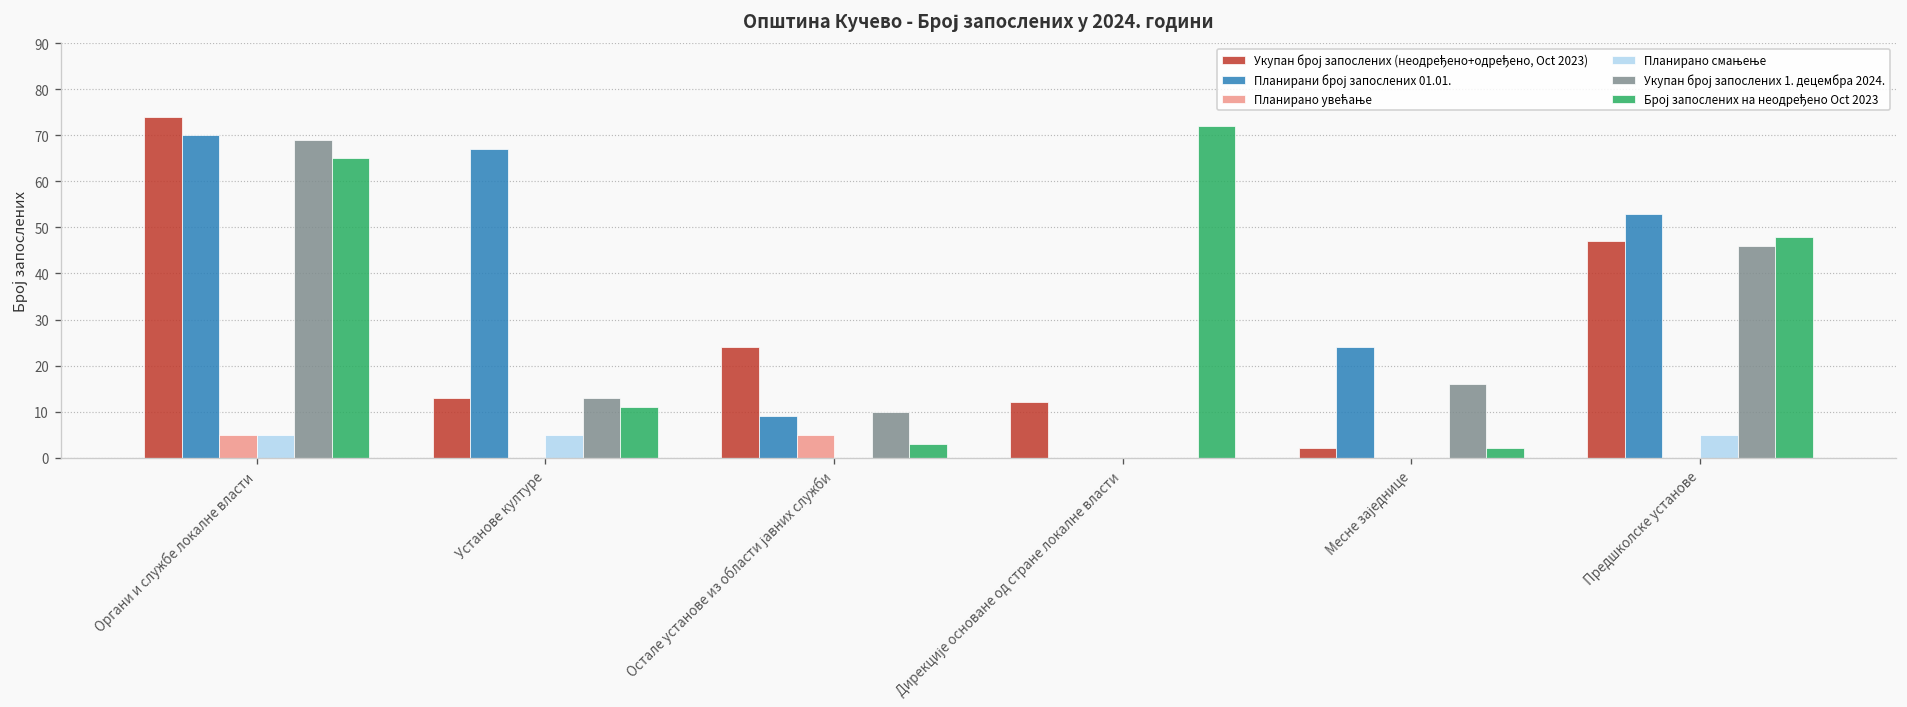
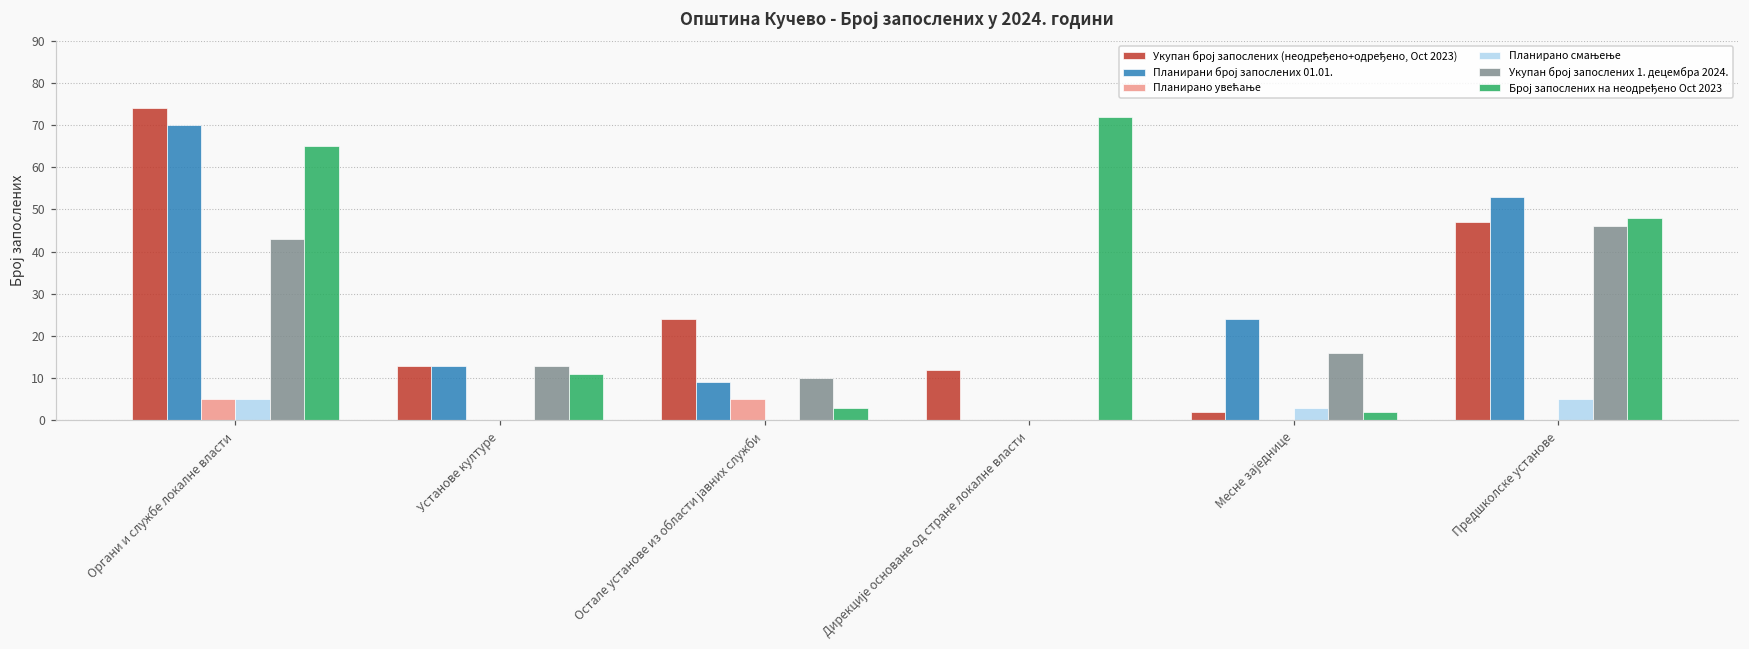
Укупан број запослених 1. децембра 2024., Органи и службе локалне власти: 69 -> 43
Планирани број запослених 01.01., Установе културе: 67 -> 13
Планирано смањење, Установе културе: 5 -> 0
Планирано смањење, Месне заједнице: 0 -> 3
